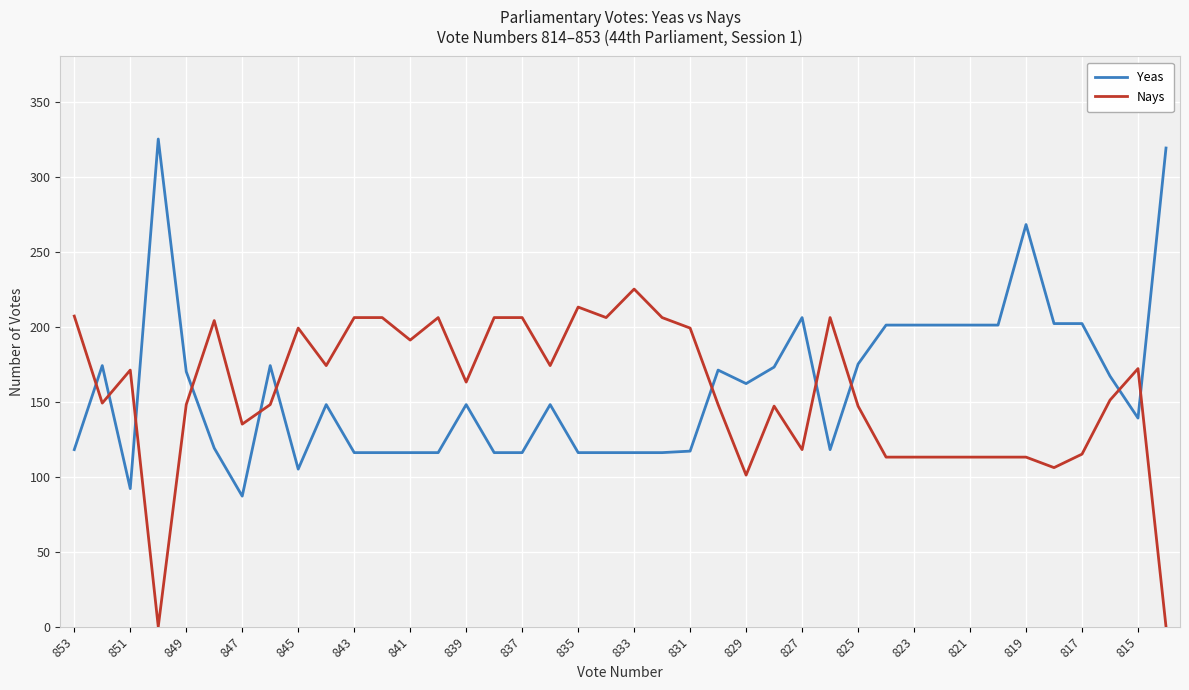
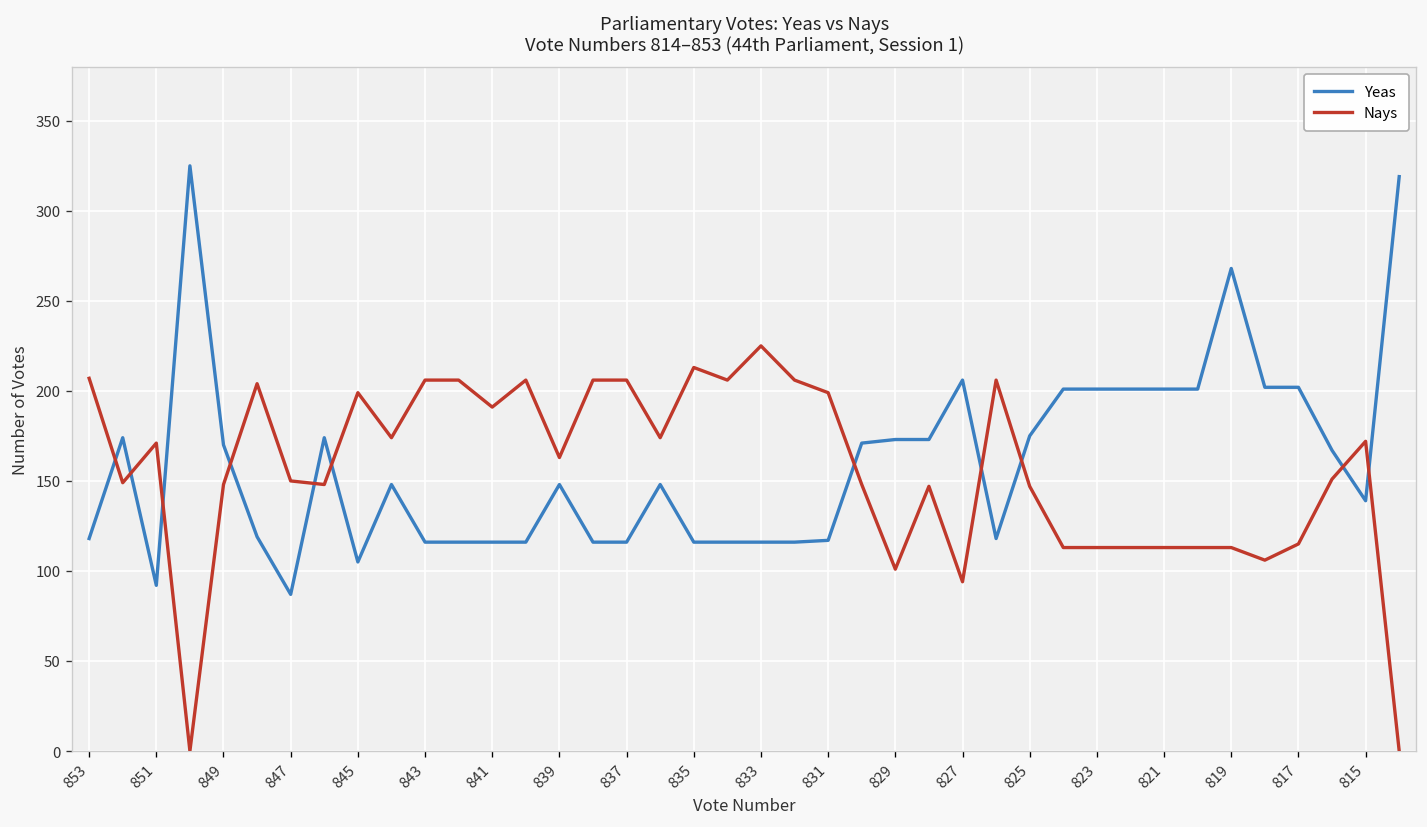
Nays, 847: 135 -> 150
Yeas, 829: 162 -> 173
Nays, 827: 118 -> 94
